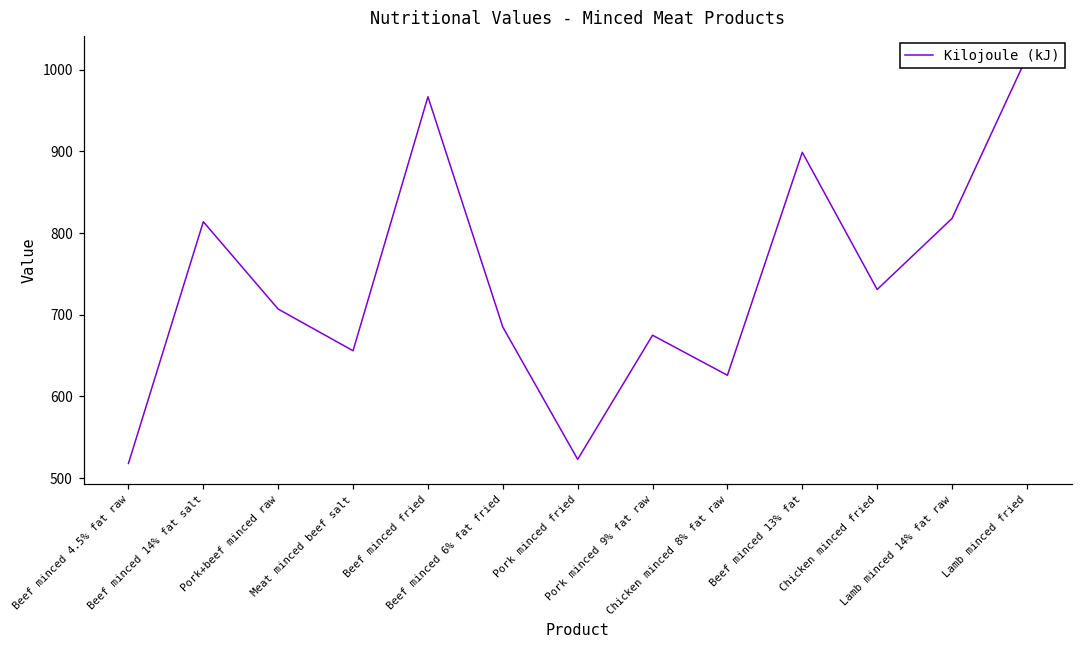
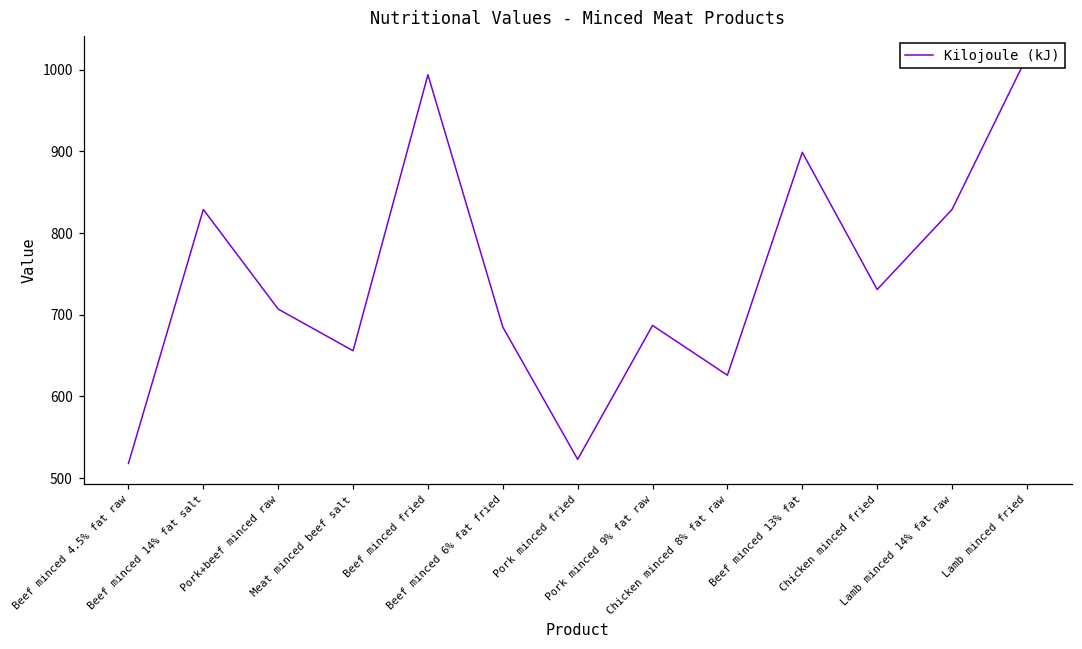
Beef minced 14% fat salt: 810 -> 830
Beef minced fried: 970 -> 990
Pork minced 9% fat raw: 680 -> 690
Lamb minced 14% fat raw: 820 -> 830
